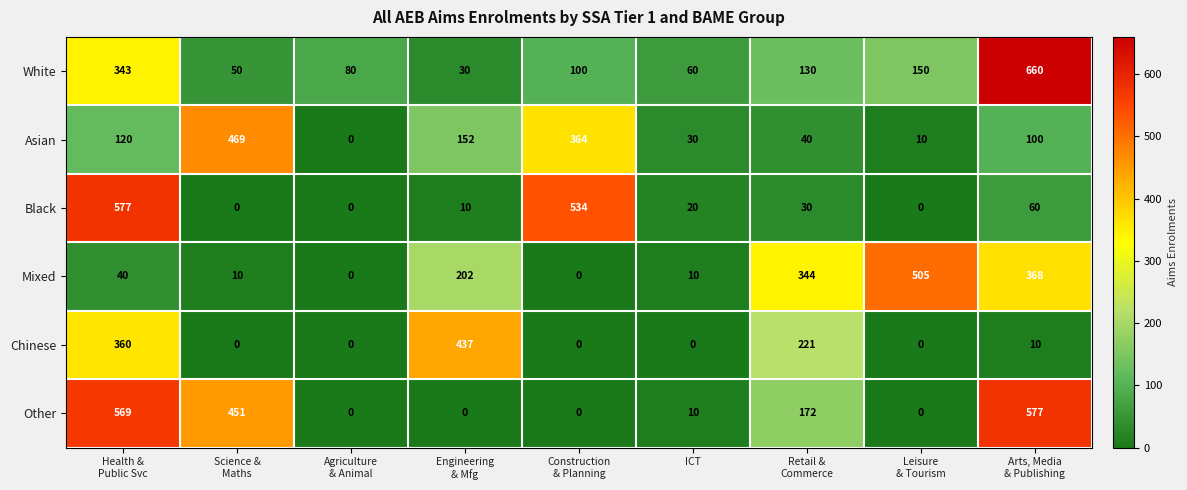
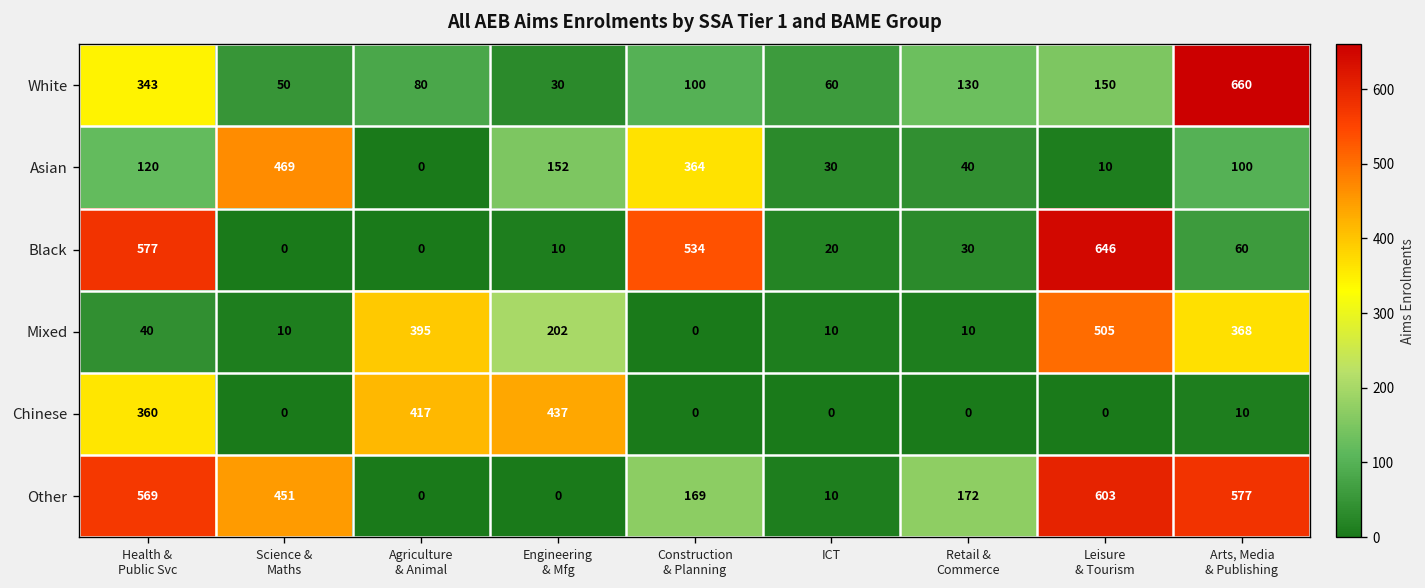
Black, Leisure & Tourism: 0 -> 646
Mixed, Agriculture & Animal: 0 -> 395
Mixed, Retail & Commerce: 344 -> 10
Chinese, Agriculture & Animal: 0 -> 417
Chinese, Retail & Commerce: 221 -> 0
Other, Construction & Planning: 0 -> 169
Other, Leisure & Tourism: 0 -> 603
